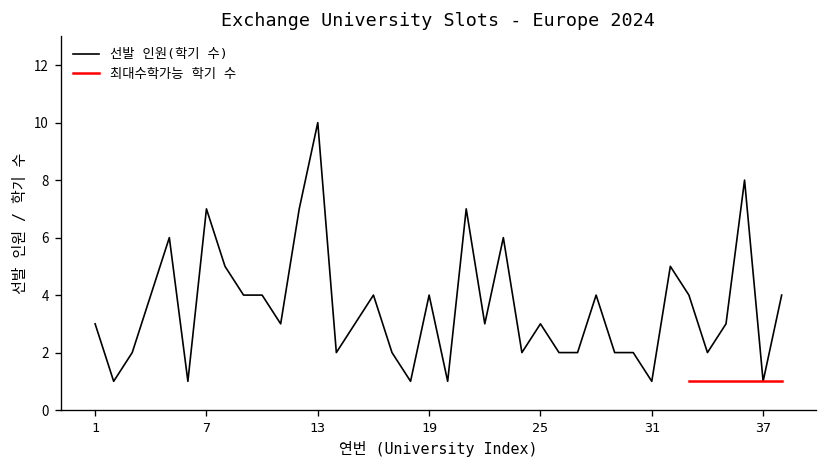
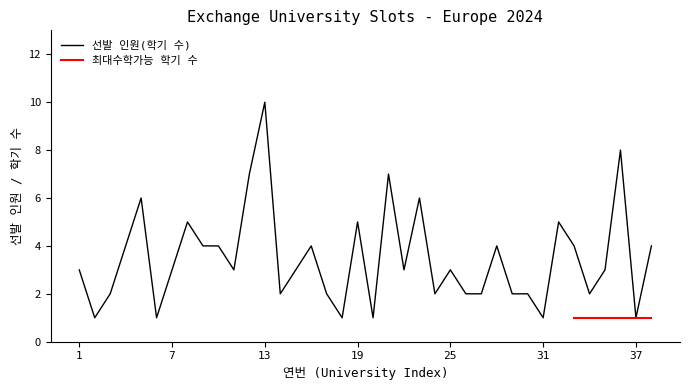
선발 인원(학기 수), 7: 7 -> 3
선발 인원(학기 수), 19: 4 -> 5
